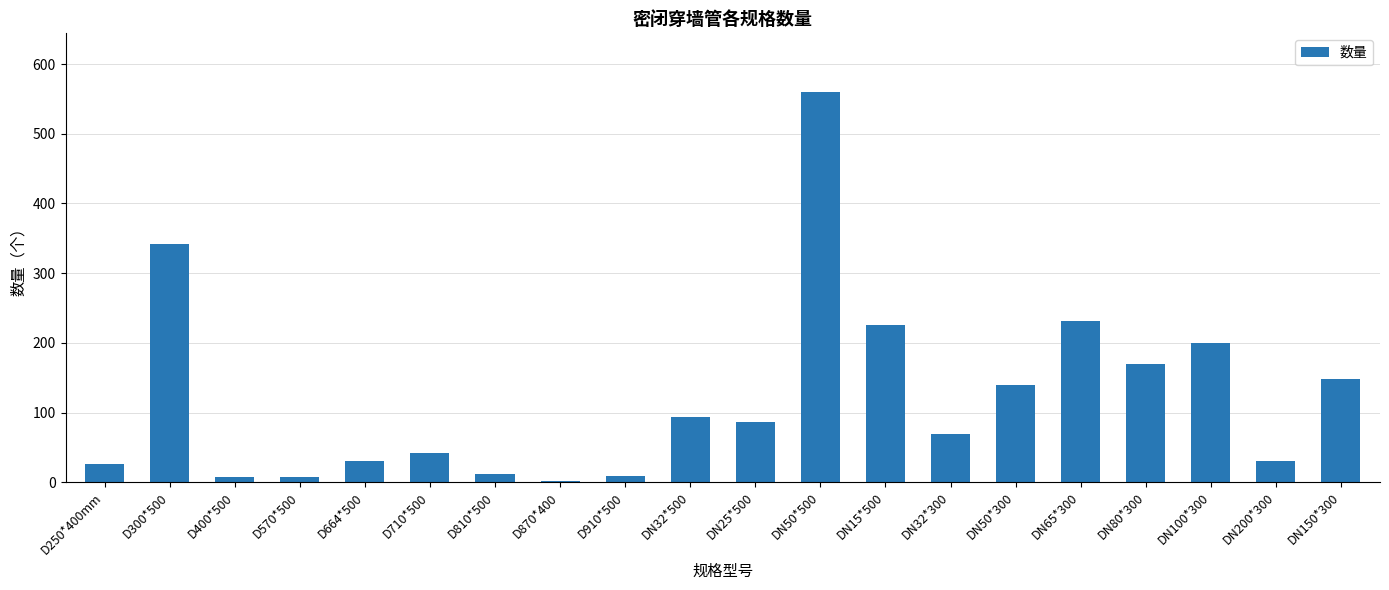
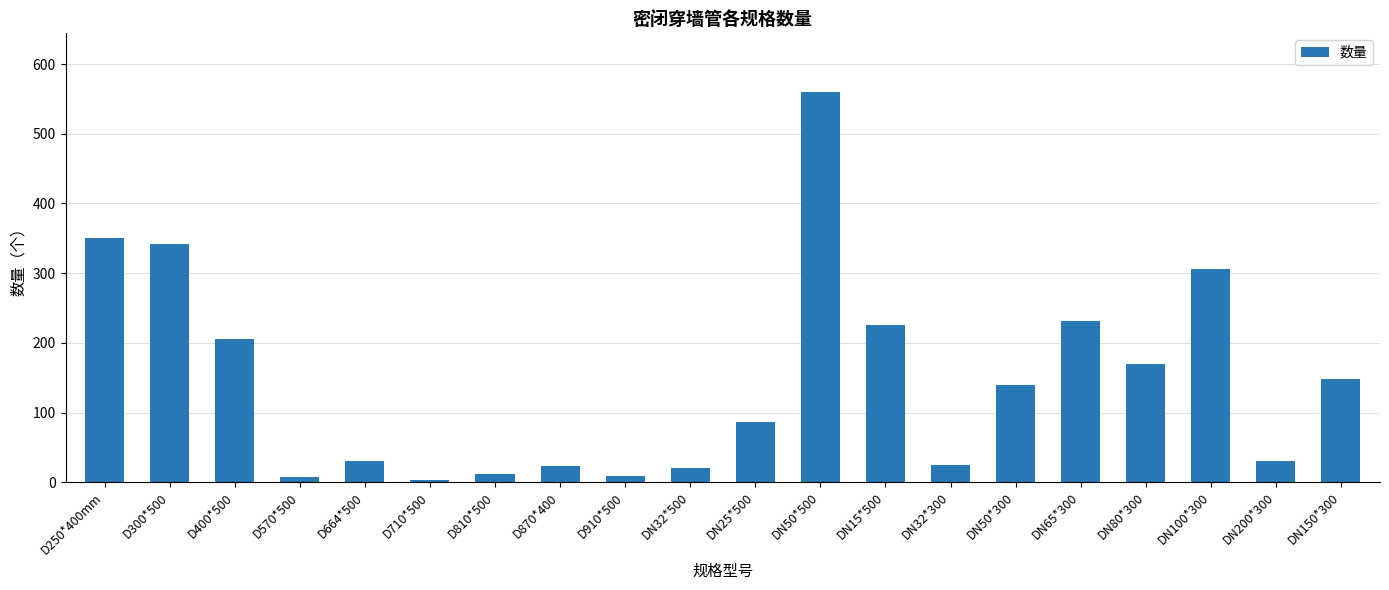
D250*400mm: 30 -> 350
D400*500: 10 -> 210
D710*500: 40 -> 0
D870*400: 0 -> 20
DN32*500: 90 -> 20
DN32*300: 70 -> 30
DN100*300: 200 -> 310
